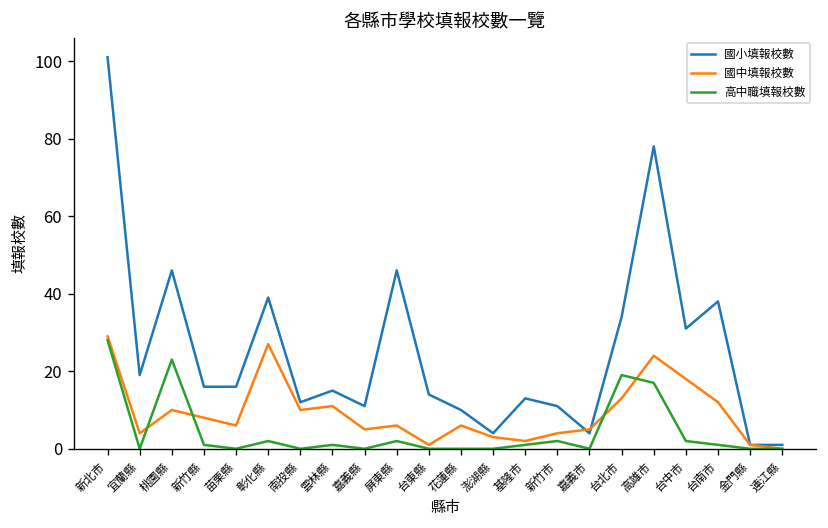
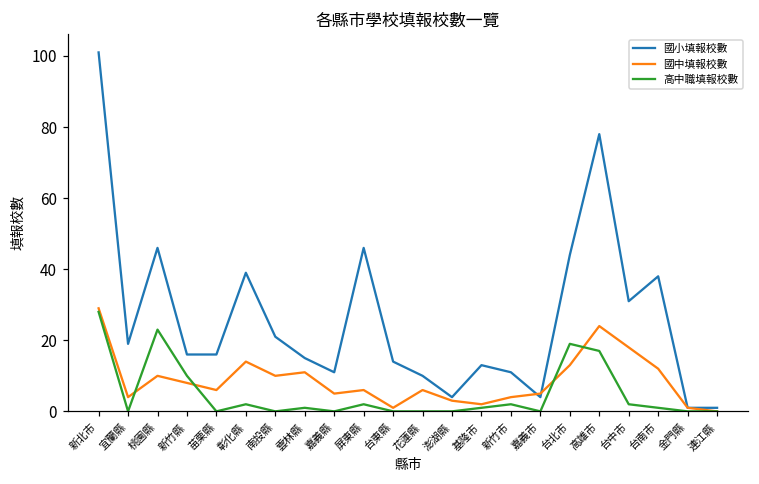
高中職填報校數, 新竹縣: 1 -> 10
國中填報校數, 彰化縣: 27 -> 14
國小填報校數, 南投縣: 12 -> 21
國小填報校數, 台北市: 34 -> 44
